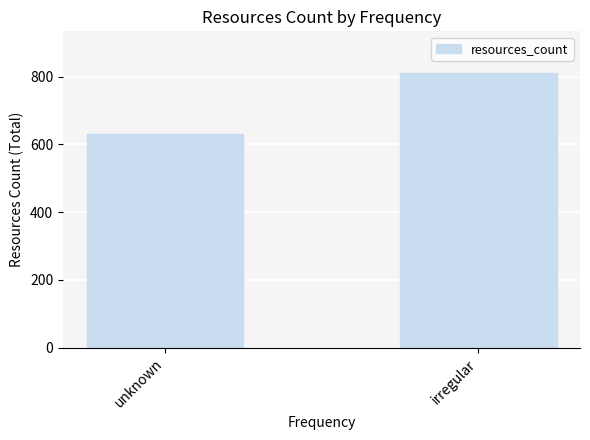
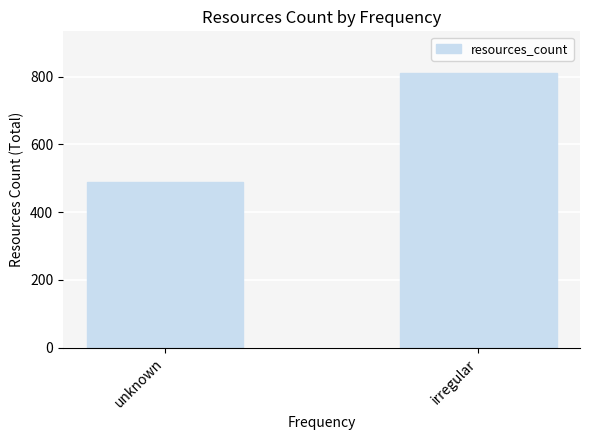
unknown: 630 -> 490
